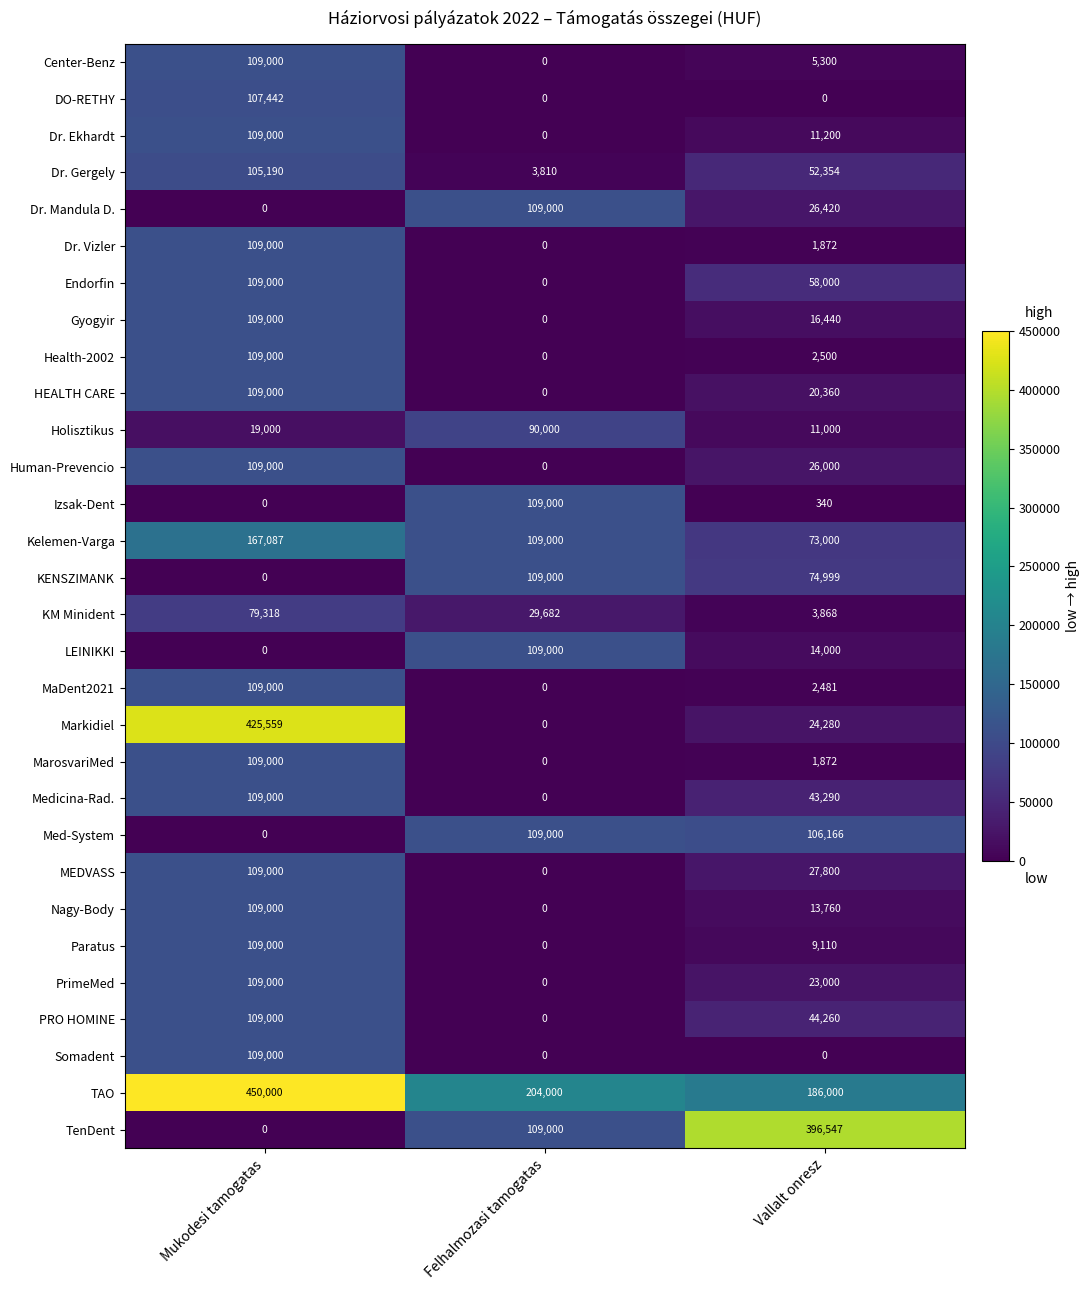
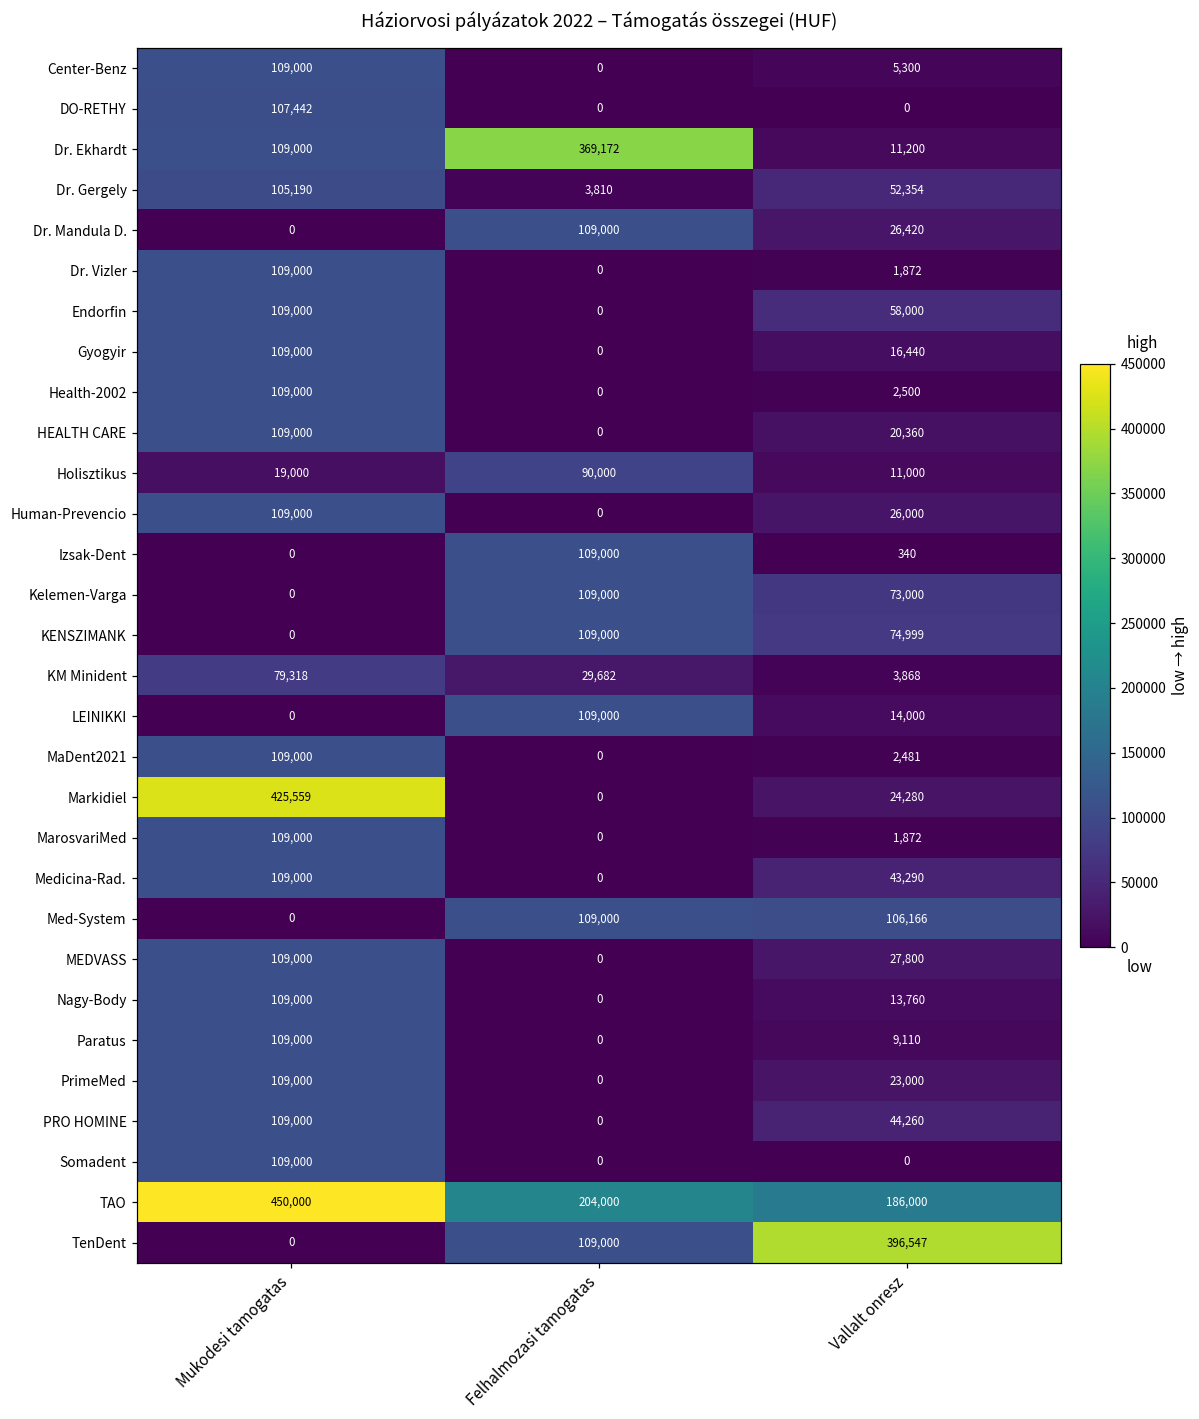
Dr. Ekhardt, Felhalmozasi tamogatas: 0 -> 369,172
Kelemen-Varga, Mukodesi tamogatas: 167,087 -> 0
